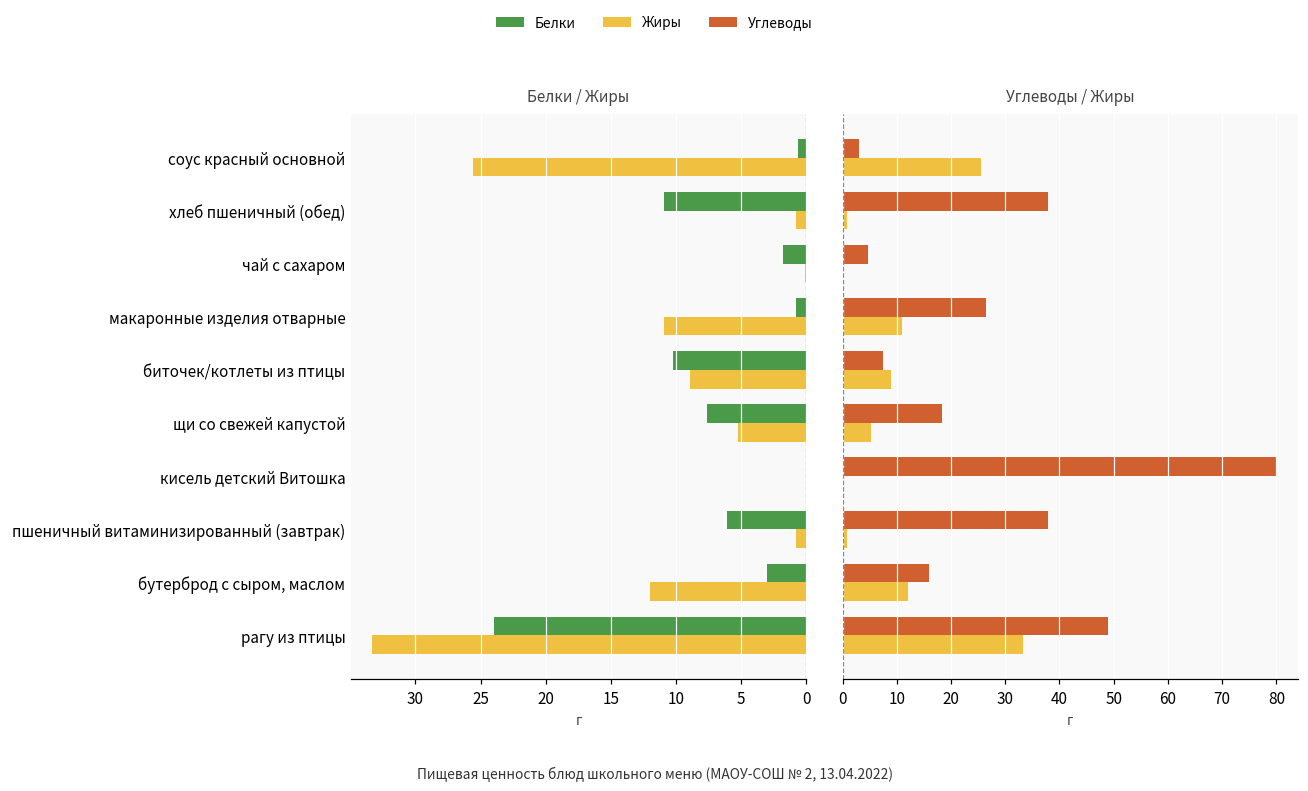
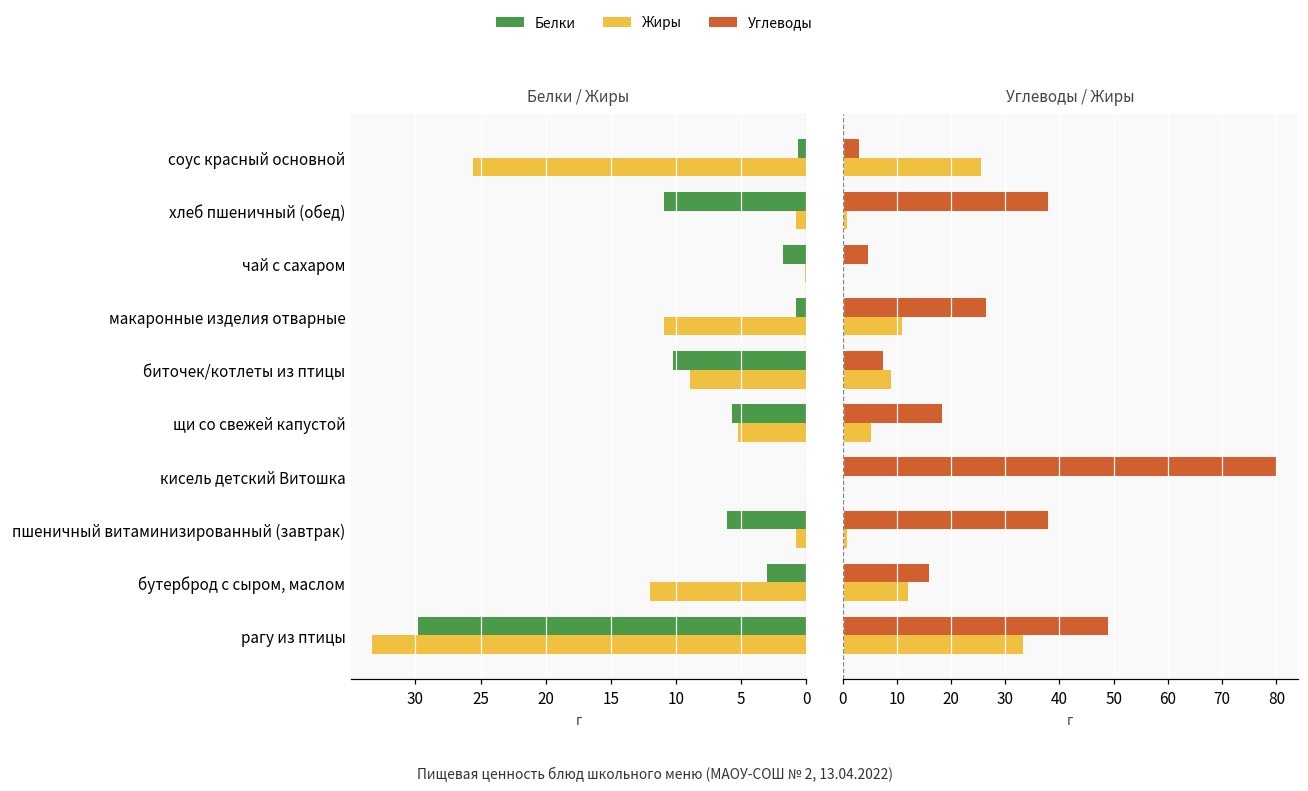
Белки / Жиры, Белки, щи со свежей капустой: 7.6 -> 5.7
Белки / Жиры, Белки, рагу из птицы: 24.0 -> 29.8
